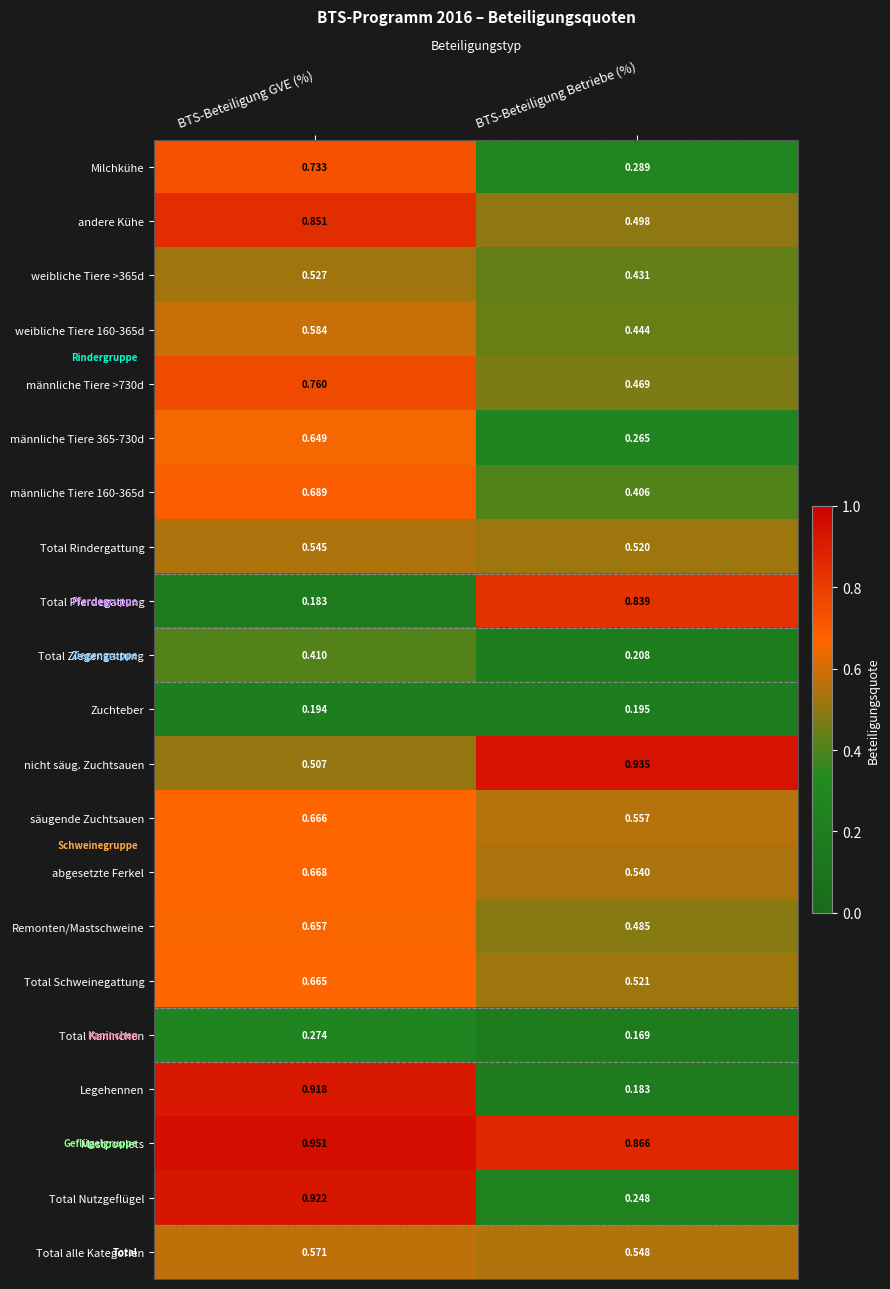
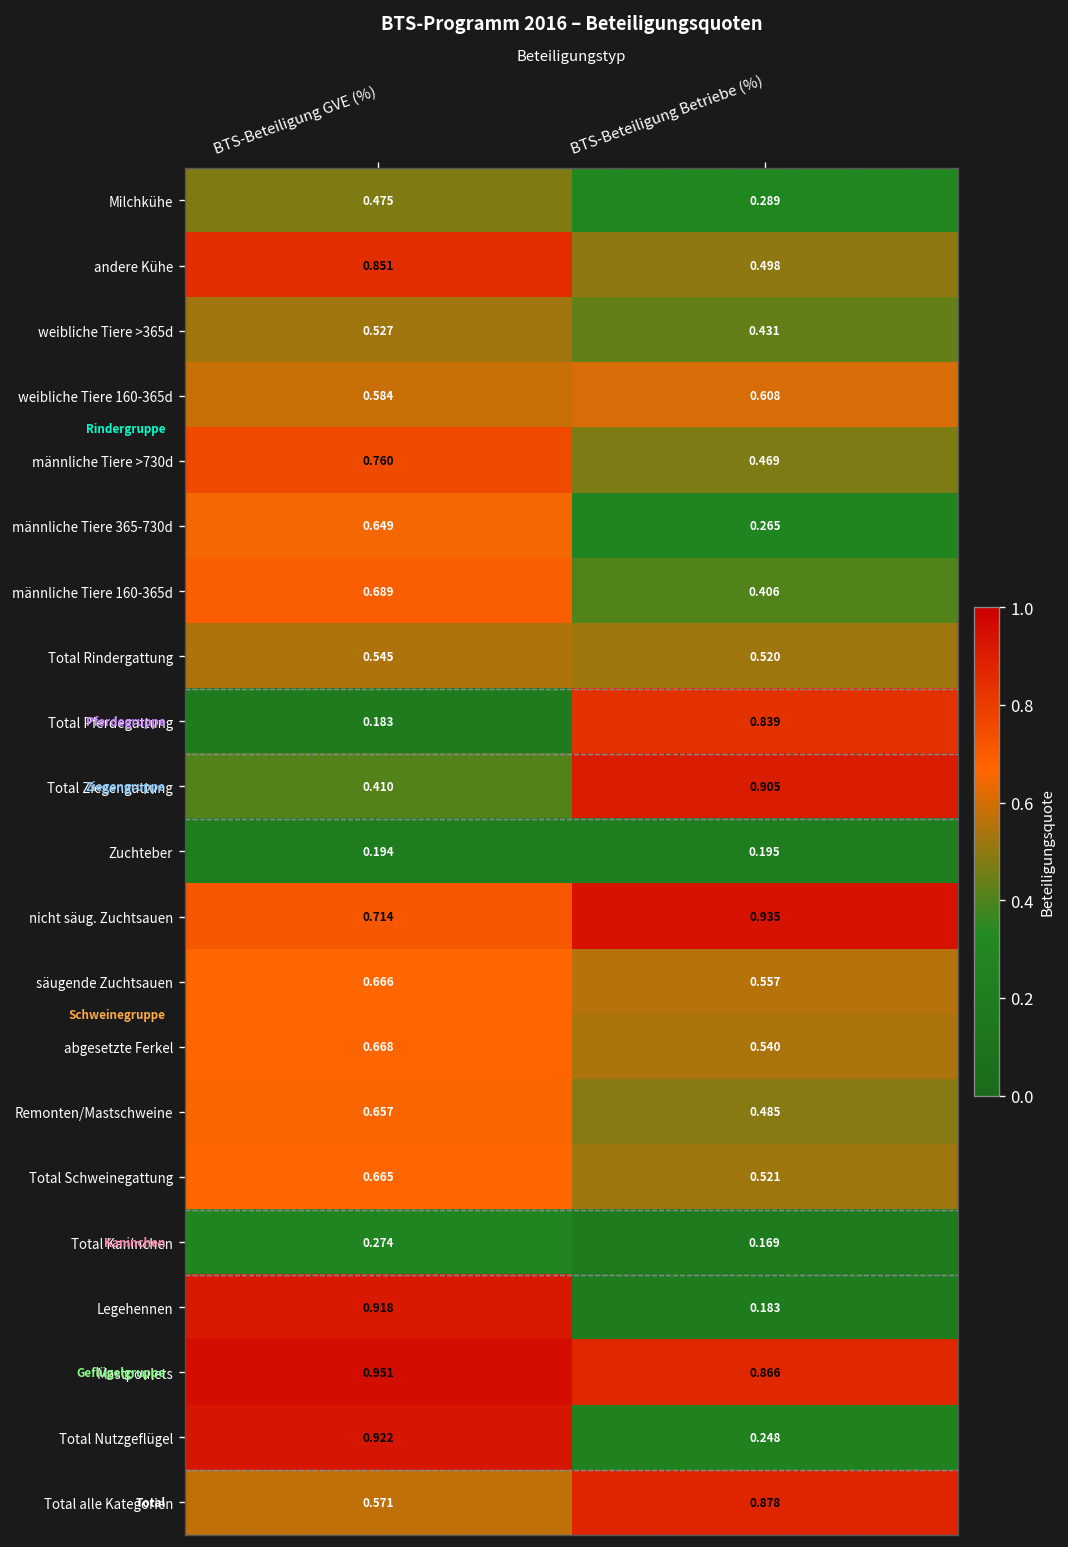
Milchkühe, BTS-Beteiligung GVE (%): 0.733 -> 0.475
weibliche Tiere 160-365d, BTS-Beteiligung Betriebe (%): 0.444 -> 0.608
Total Ziegengattung, BTS-Beteiligung Betriebe (%): 0.208 -> 0.905
nicht säug. Zuchtsauen, BTS-Beteiligung GVE (%): 0.507 -> 0.714
Total alle Kategorien, BTS-Beteiligung Betriebe (%): 0.548 -> 0.878
